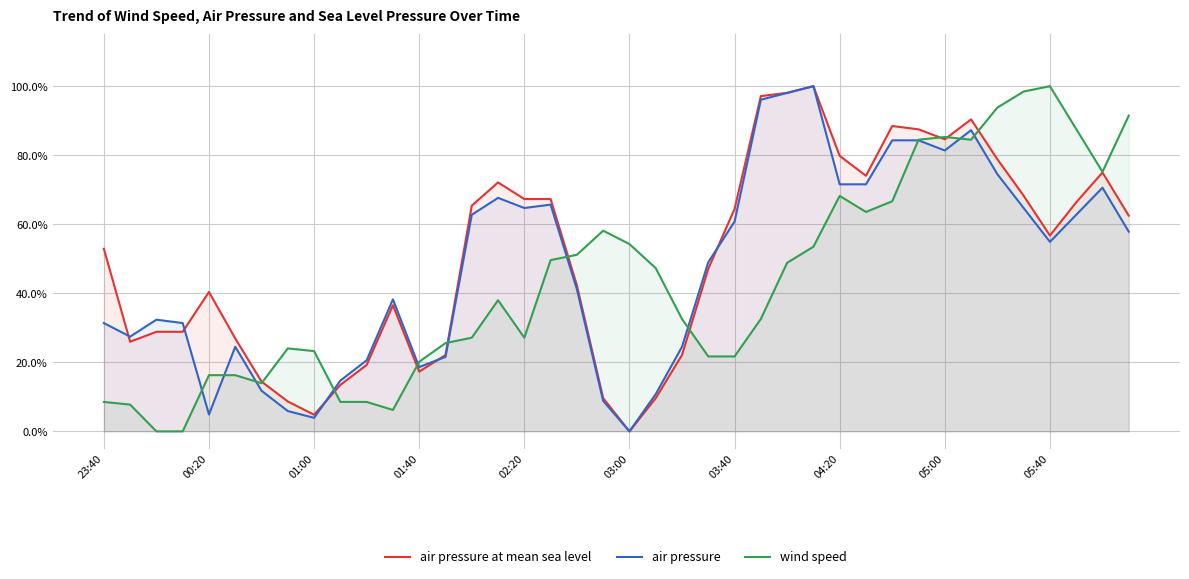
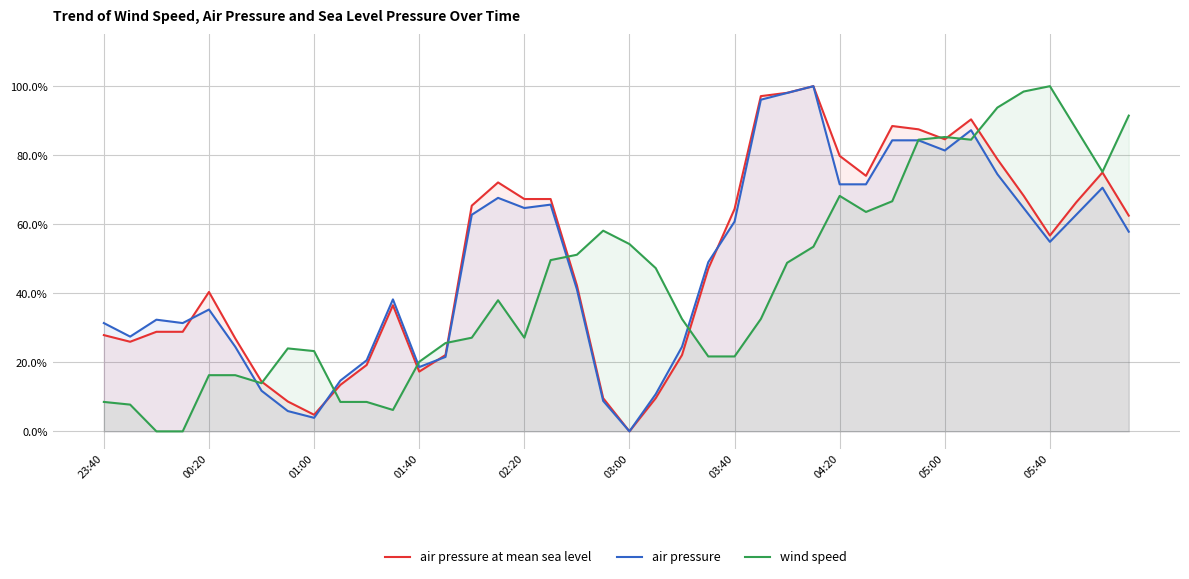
air pressure at mean sea level, 23:40: 53% -> 28%
air pressure, 00:20: 5% -> 35%
